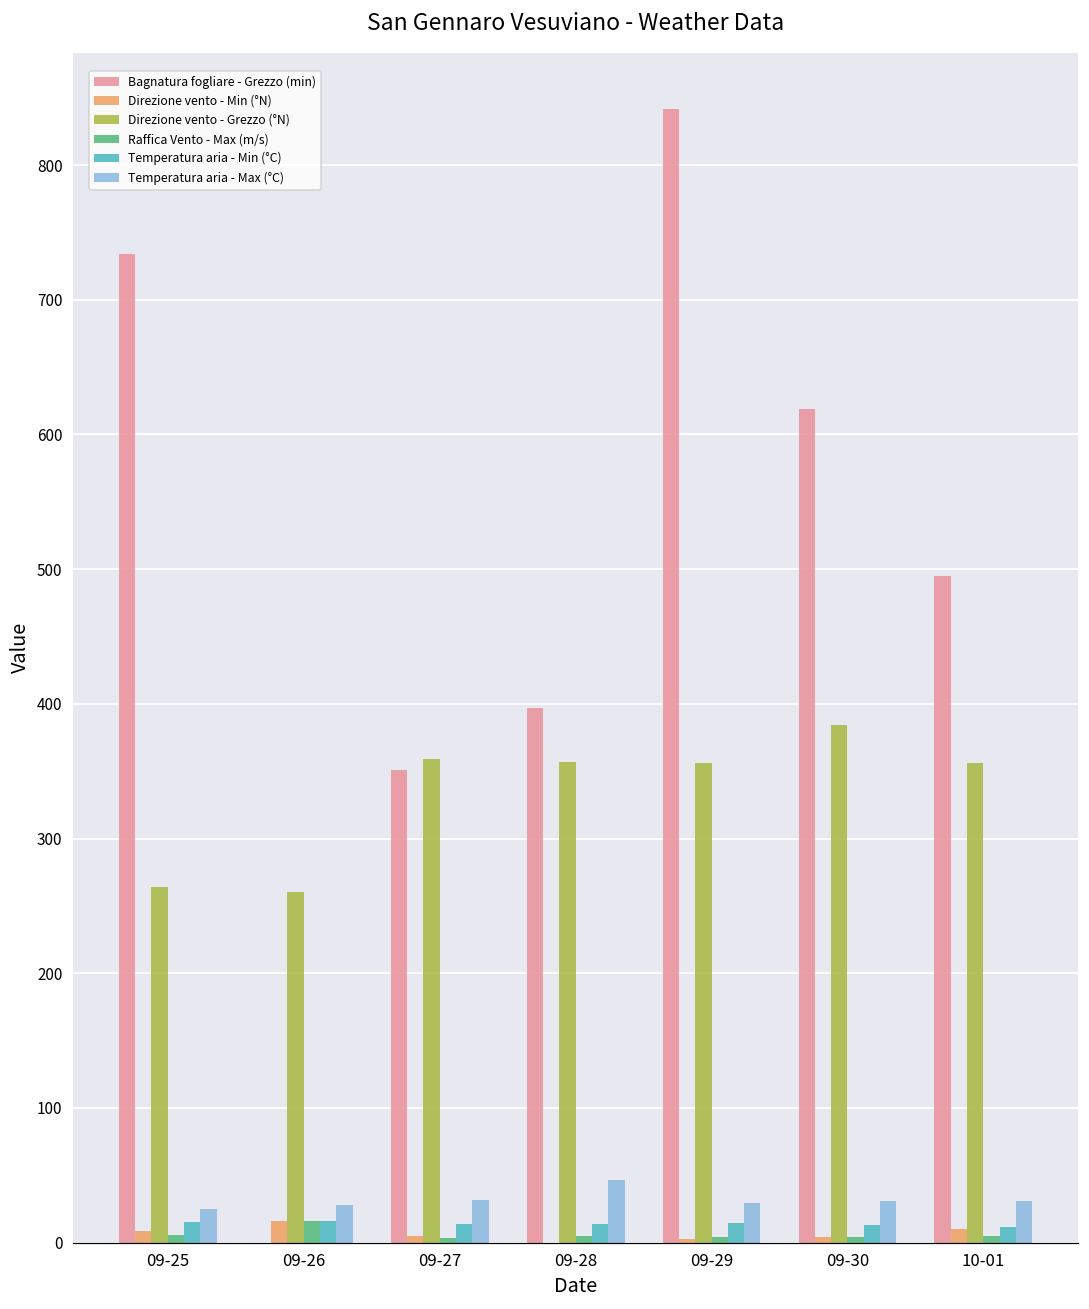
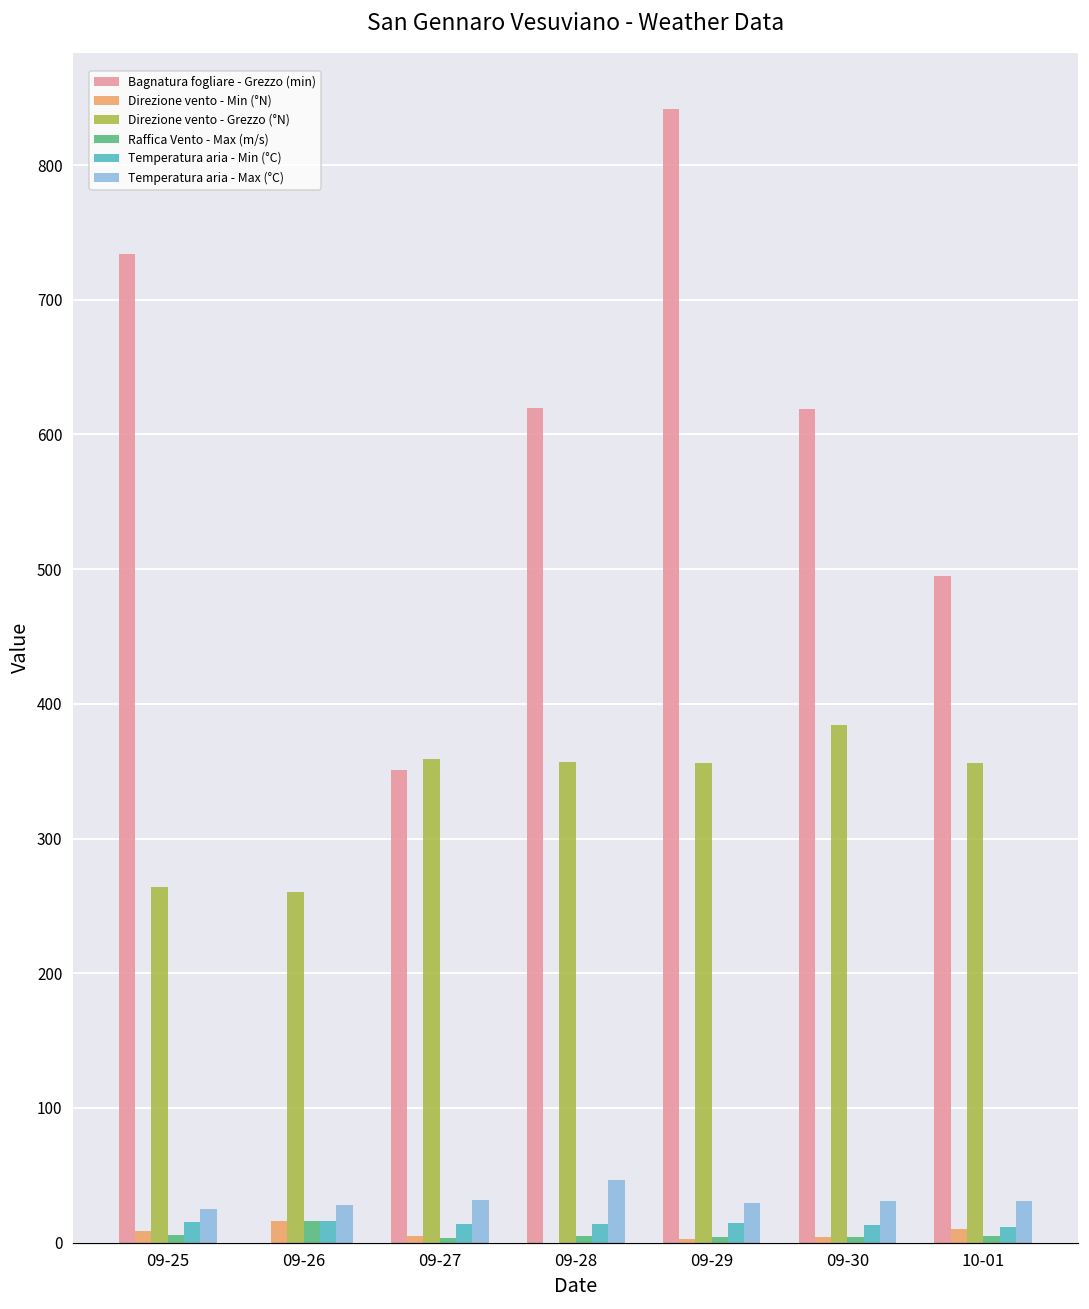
Bagnatura fogliare - Grezzo (min), 09-28: 397 -> 620
